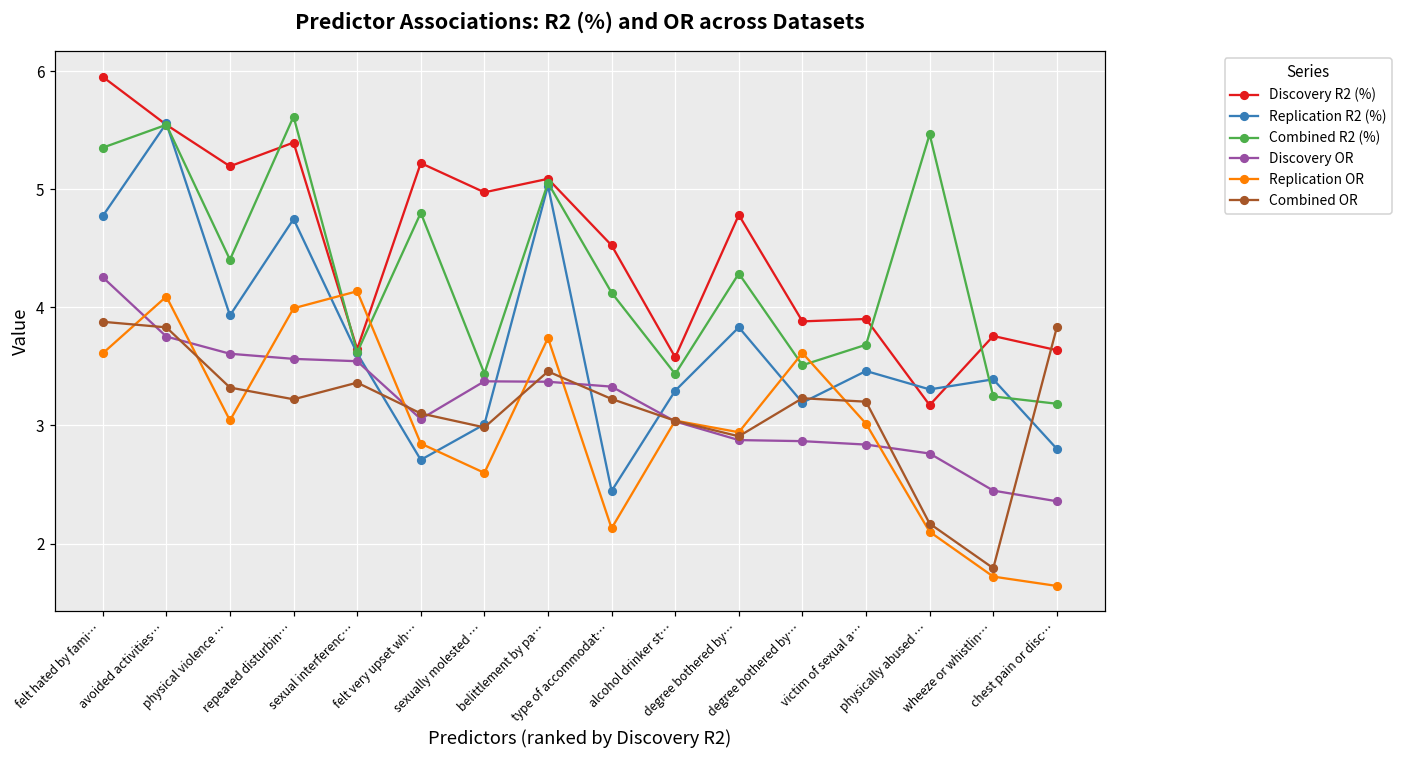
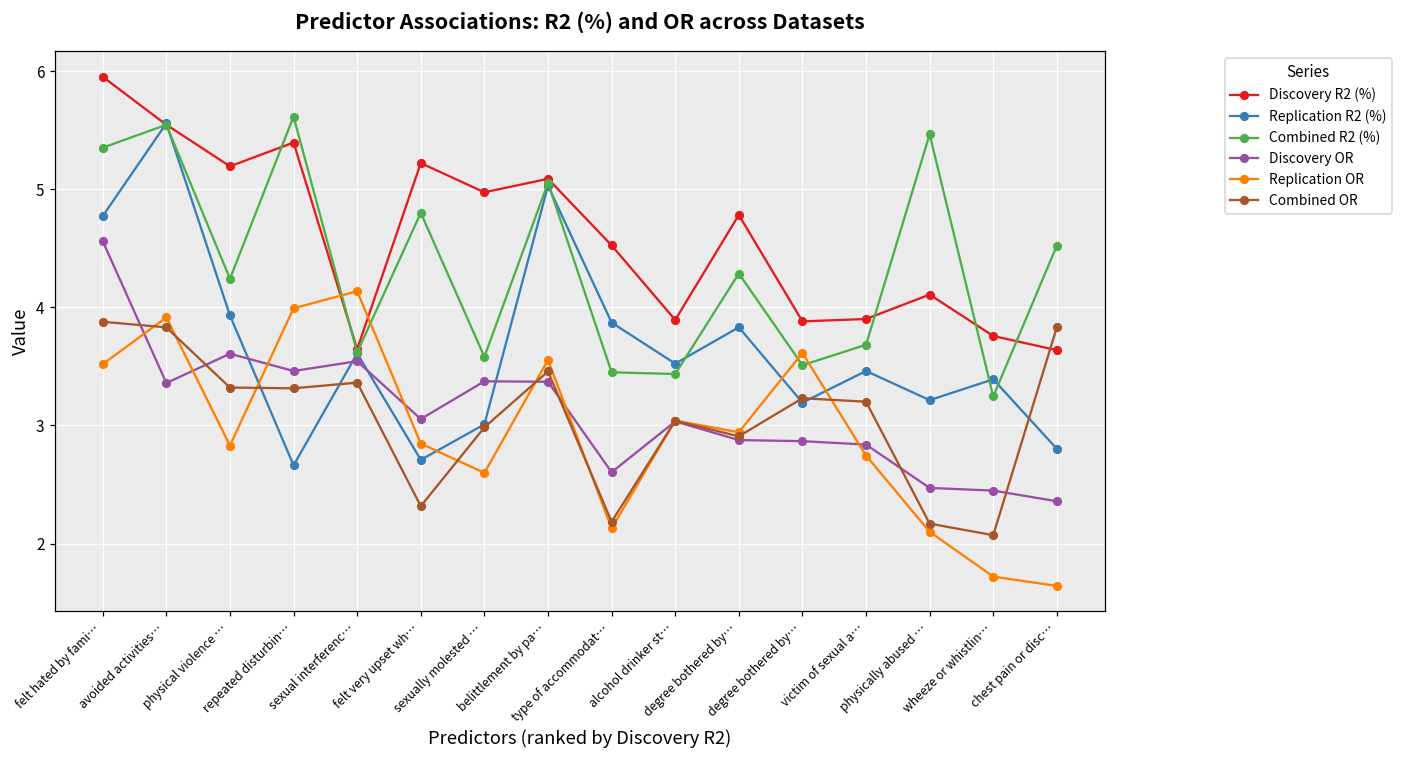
Discovery OR, felt hated by fami…: 4.25 -> 4.56
Replication OR, felt hated by fami…: 3.61 -> 3.52
Discovery OR, avoided activities…: 3.75 -> 3.36
Replication OR, avoided activities…: 4.09 -> 3.91
Combined R2 (%), physical violence …: 4.40 -> 4.24
Replication OR, physical violence …: 3.04 -> 2.83
Replication R2 (%), repeated disturbin…: 4.75 -> 2.66
Discovery OR, repeated disturbin…: 3.56 -> 3.46
Combined OR, repeated disturbin…: 3.22 -> 3.31
Combined OR, felt very upset wh…: 3.10 -> 2.32
Combined R2 (%), sexually molested …: 3.44 -> 3.58
Replication OR, belittlement by pa…: 3.74 -> 3.55
Replication R2 (%), type of accommodat…: 2.45 -> 3.87
Combined R2 (%), type of accommodat…: 4.12 -> 3.45
Discovery OR, type of accommodat…: 3.33 -> 2.60
Combined OR, type of accommodat…: 3.22 -> 2.18
Discovery R2 (%), alcohol drinker st…: 3.58 -> 3.89
Replication R2 (%), alcohol drinker st…: 3.29 -> 3.52
Replication OR, victim of sexual a…: 3.01 -> 2.75
Discovery R2 (%), physically abused …: 3.17 -> 4.11
Replication R2 (%), physically abused …: 3.31 -> 3.21
Discovery OR, physically abused …: 2.76 -> 2.47
Combined OR, wheeze or whistlin…: 1.79 -> 2.07
Combined R2 (%), chest pain or disc…: 3.18 -> 4.52
